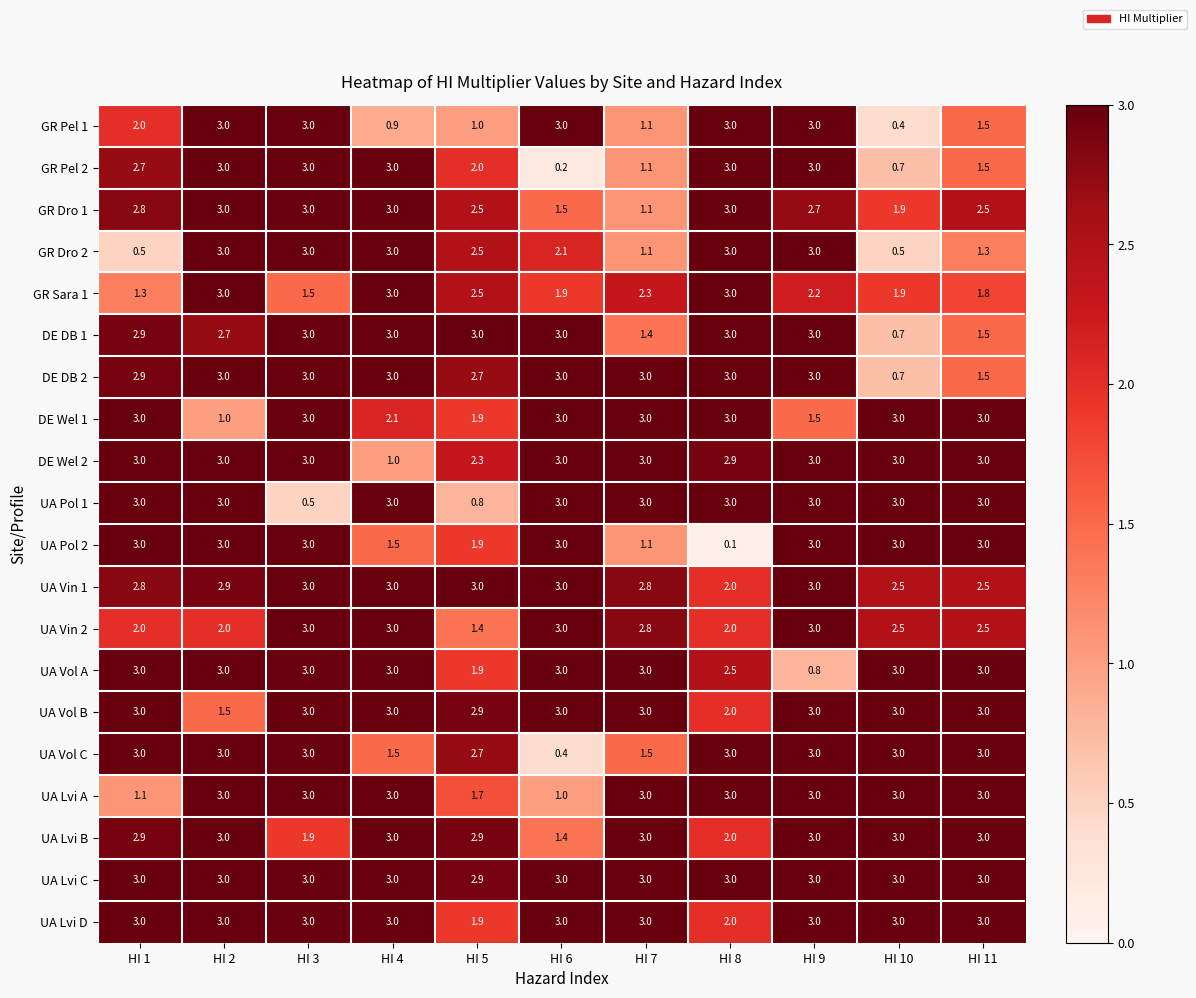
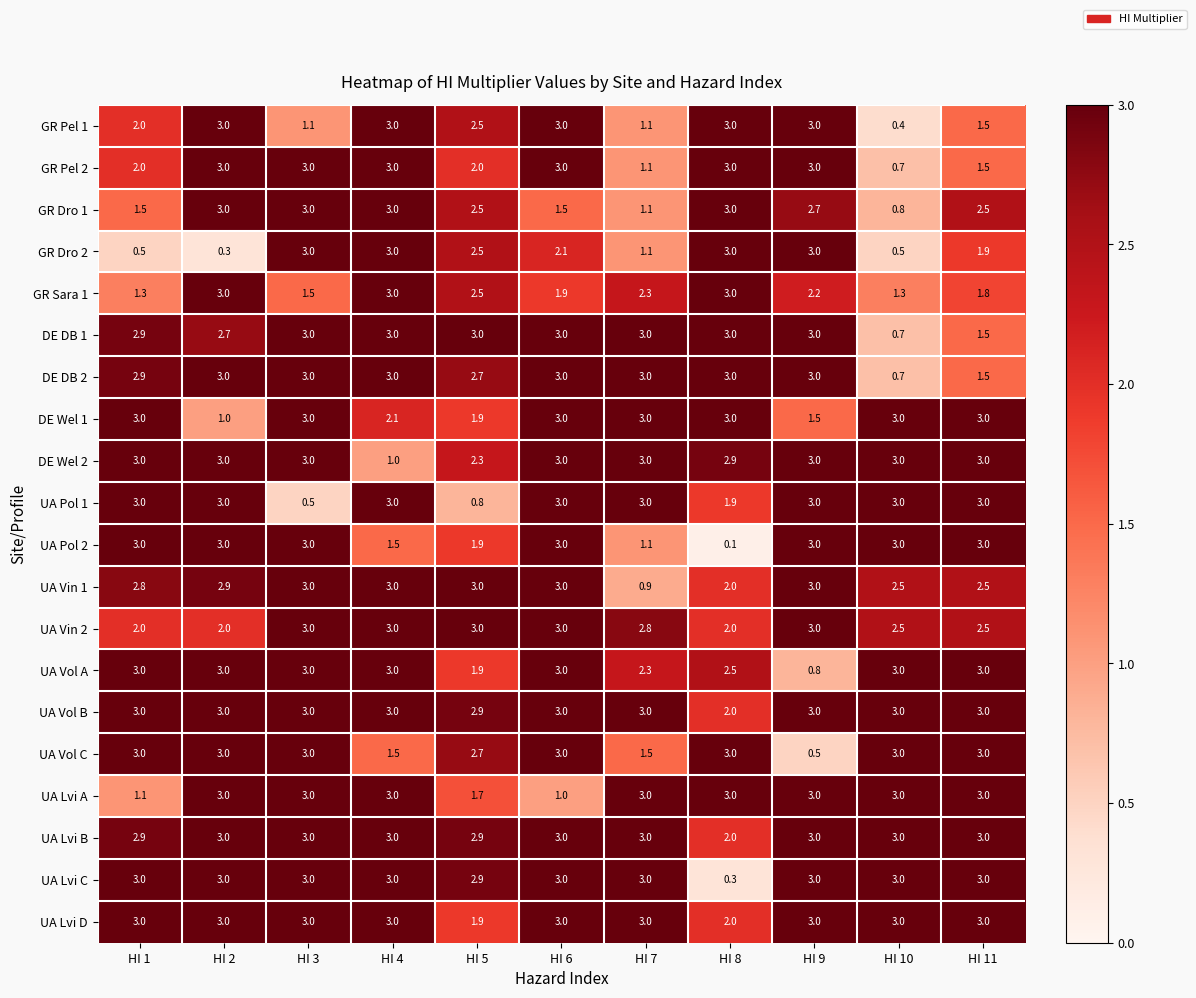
GR Pel 1, HI 3: 3.0 -> 1.1
GR Pel 1, HI 4: 0.9 -> 3.0
GR Pel 1, HI 5: 1.0 -> 2.5
GR Pel 2, HI 1: 2.7 -> 2.0
GR Pel 2, HI 6: 0.2 -> 3.0
GR Dro 1, HI 1: 2.8 -> 1.5
GR Dro 1, HI 10: 1.9 -> 0.8
GR Dro 2, HI 2: 3.0 -> 0.3
GR Dro 2, HI 11: 1.3 -> 1.9
GR Sara 1, HI 10: 1.9 -> 1.3
DE DB 1, HI 7: 1.4 -> 3.0
UA Pol 1, HI 8: 3.0 -> 1.9
UA Vin 1, HI 7: 2.8 -> 0.9
UA Vin 2, HI 5: 1.4 -> 3.0
UA Vol A, HI 7: 3.0 -> 2.3
UA Vol B, HI 2: 1.5 -> 3.0
UA Vol C, HI 6: 0.4 -> 3.0
UA Vol C, HI 9: 3.0 -> 0.5
UA Lvi B, HI 3: 1.9 -> 3.0
UA Lvi B, HI 6: 1.4 -> 3.0
UA Lvi C, HI 8: 3.0 -> 0.3
